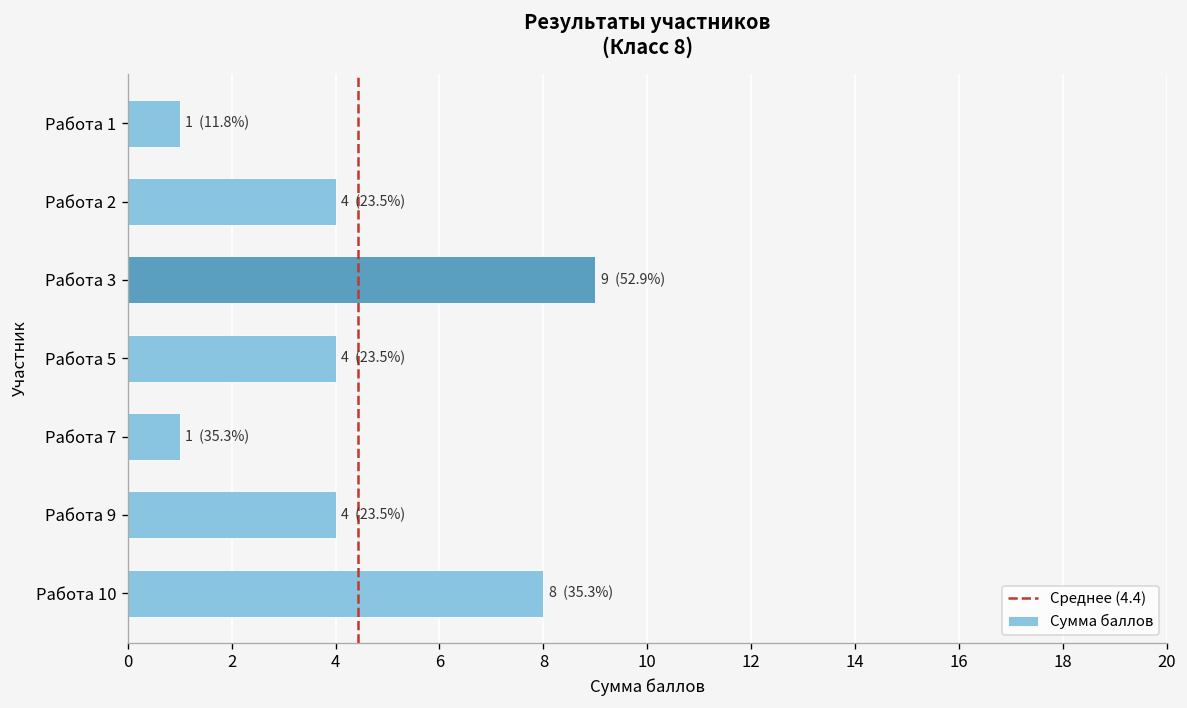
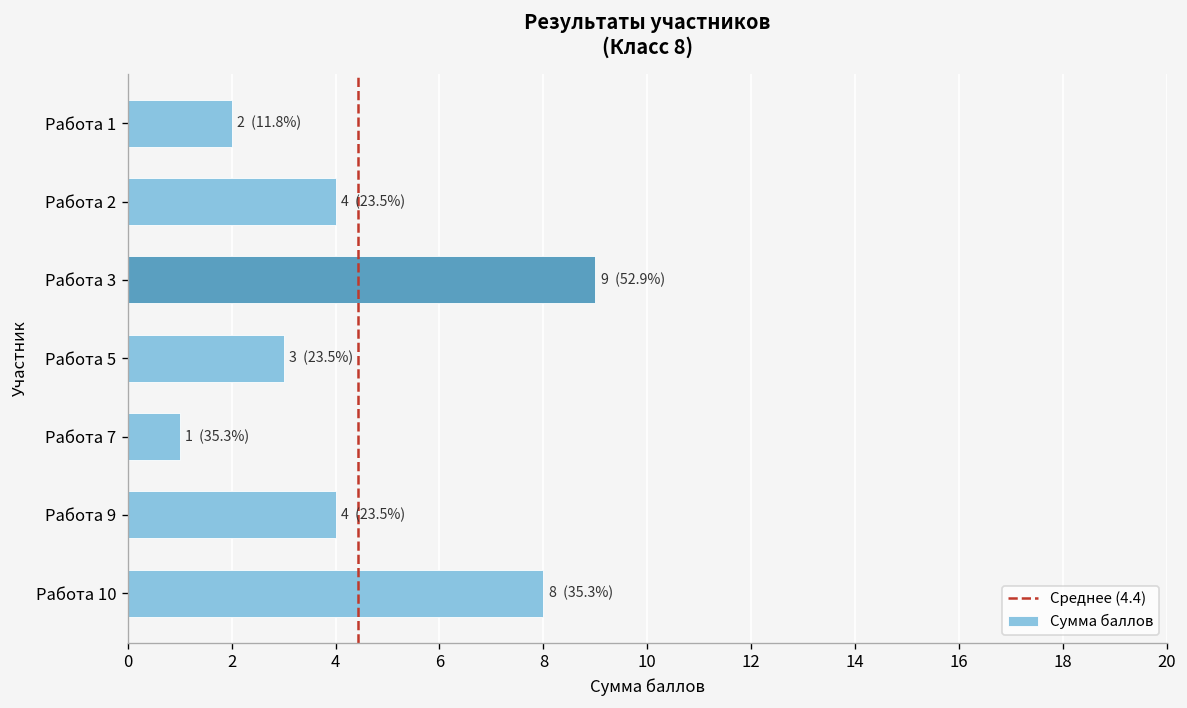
Работа 1: 1 -> 2
Работа 5: 4 -> 3
